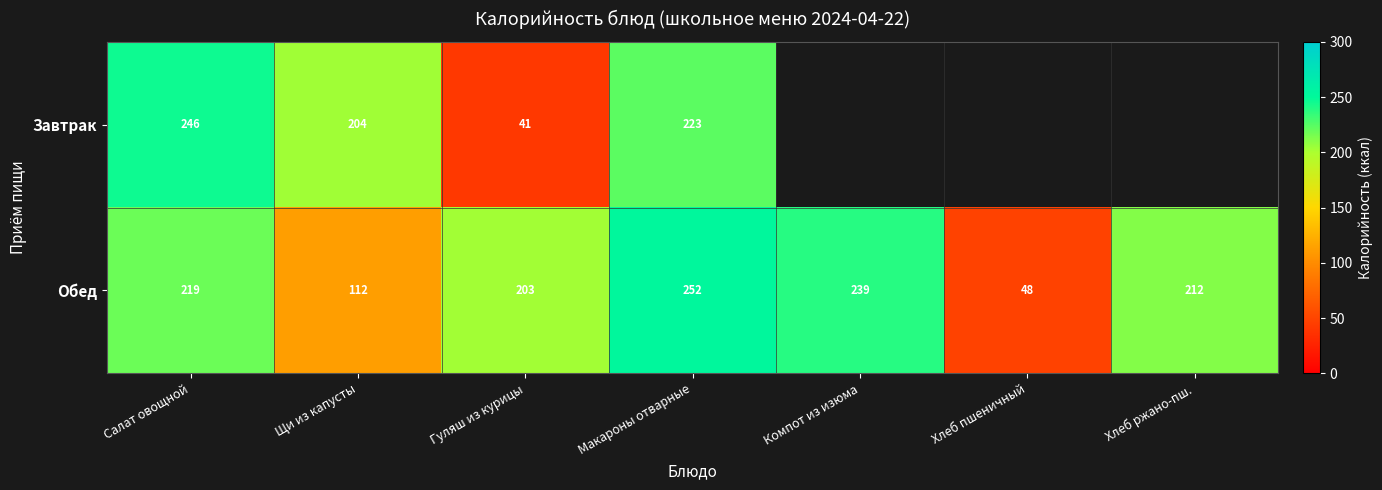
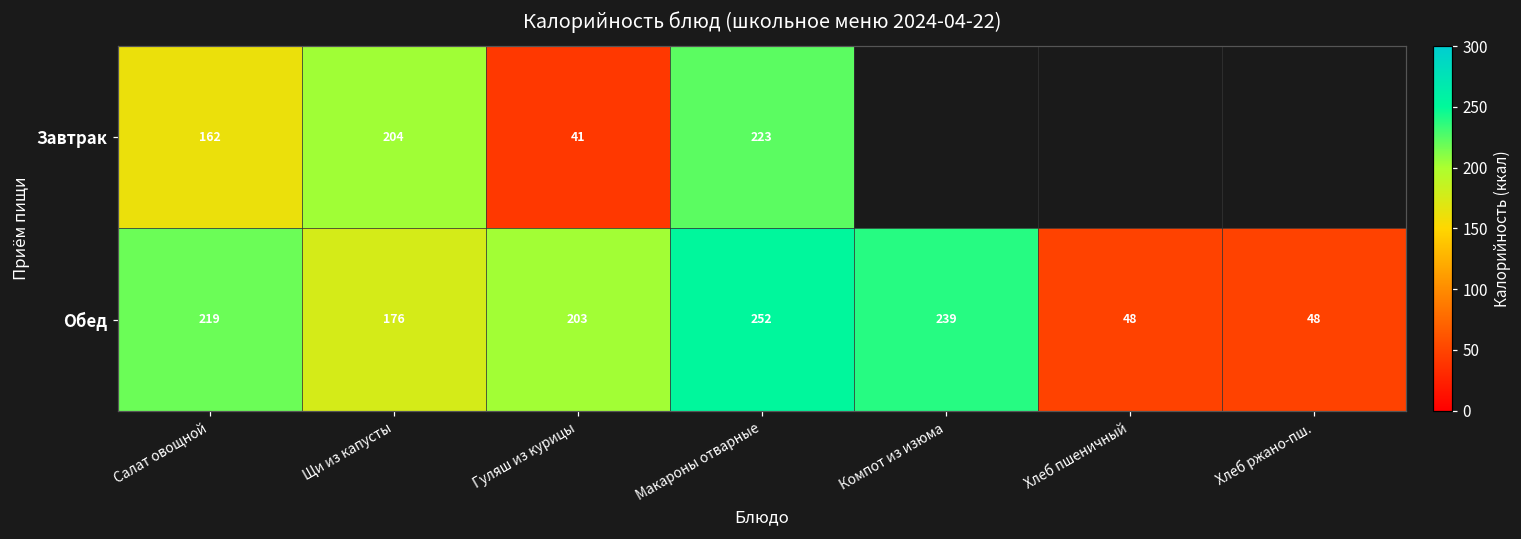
Завтрак, Салат овощной: 246 -> 162
Обед, Щи из капусты: 112 -> 176
Обед, Хлеб ржано-пш.: 212 -> 48
